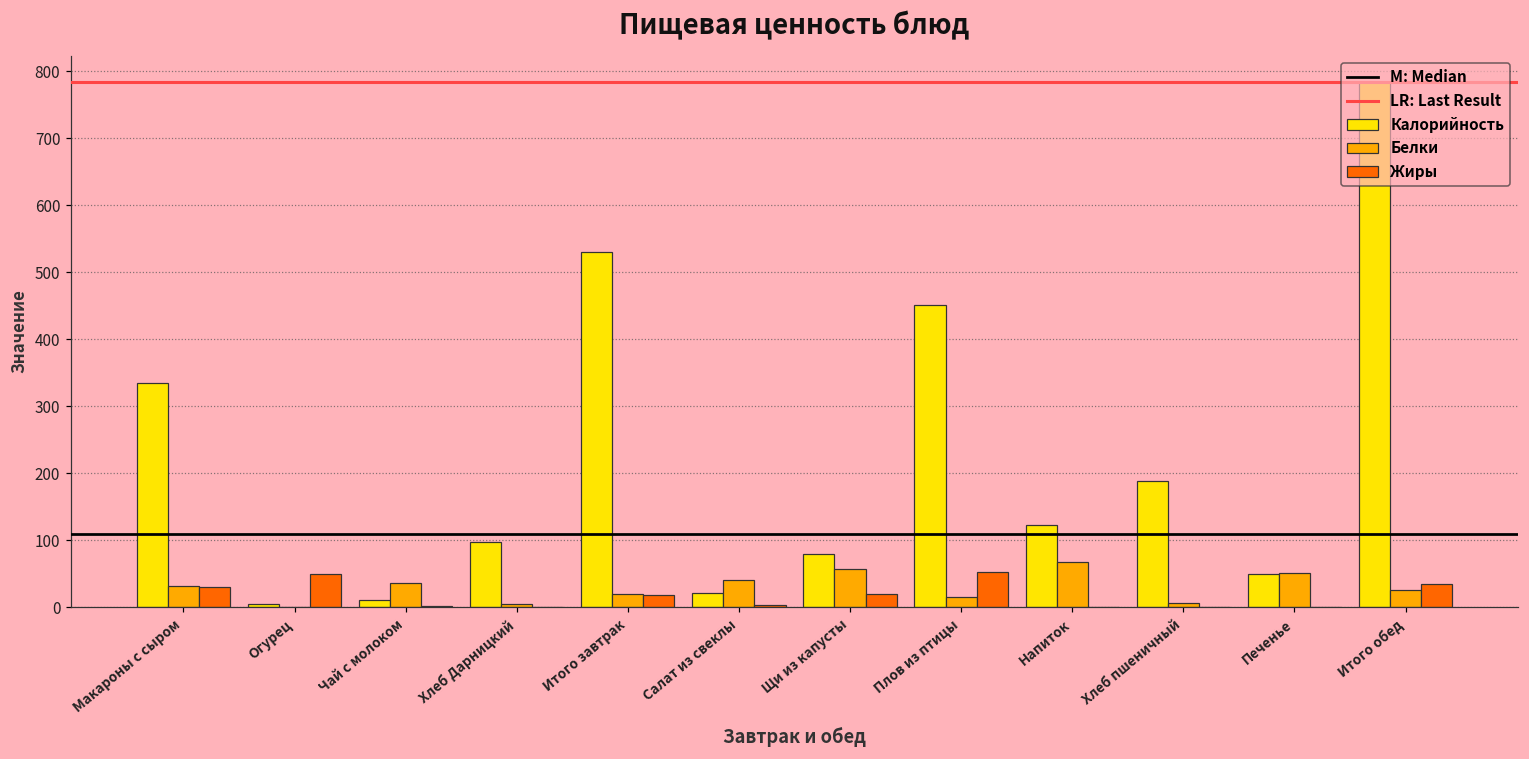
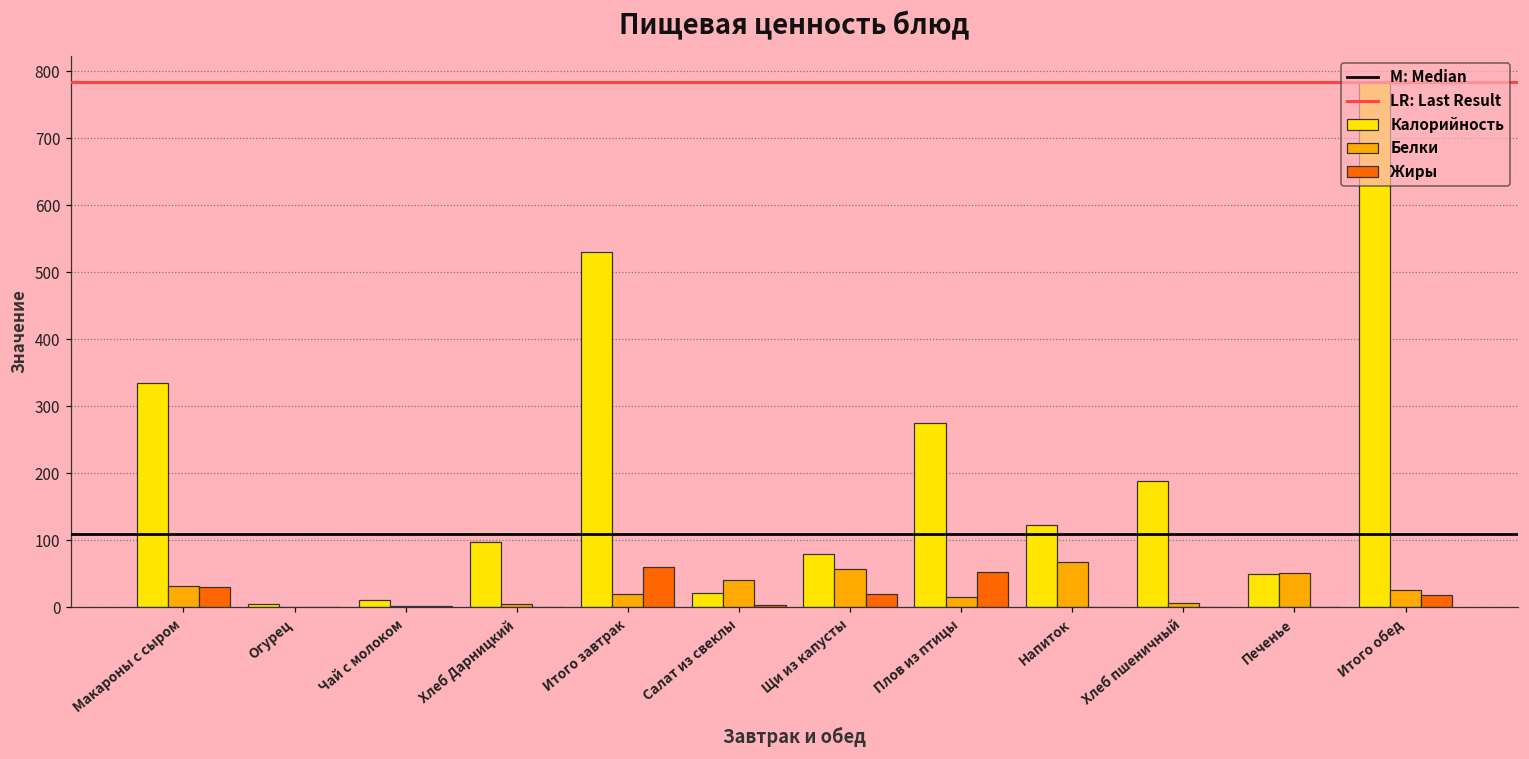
Жиры, Огурец: 50 -> 0
Белки, Чай с молоком: 40 -> 0
Жиры, Итого завтрак: 20 -> 60
Калорийность, Плов из птицы: 450 -> 270
Жиры, Итого обед: 30 -> 20
